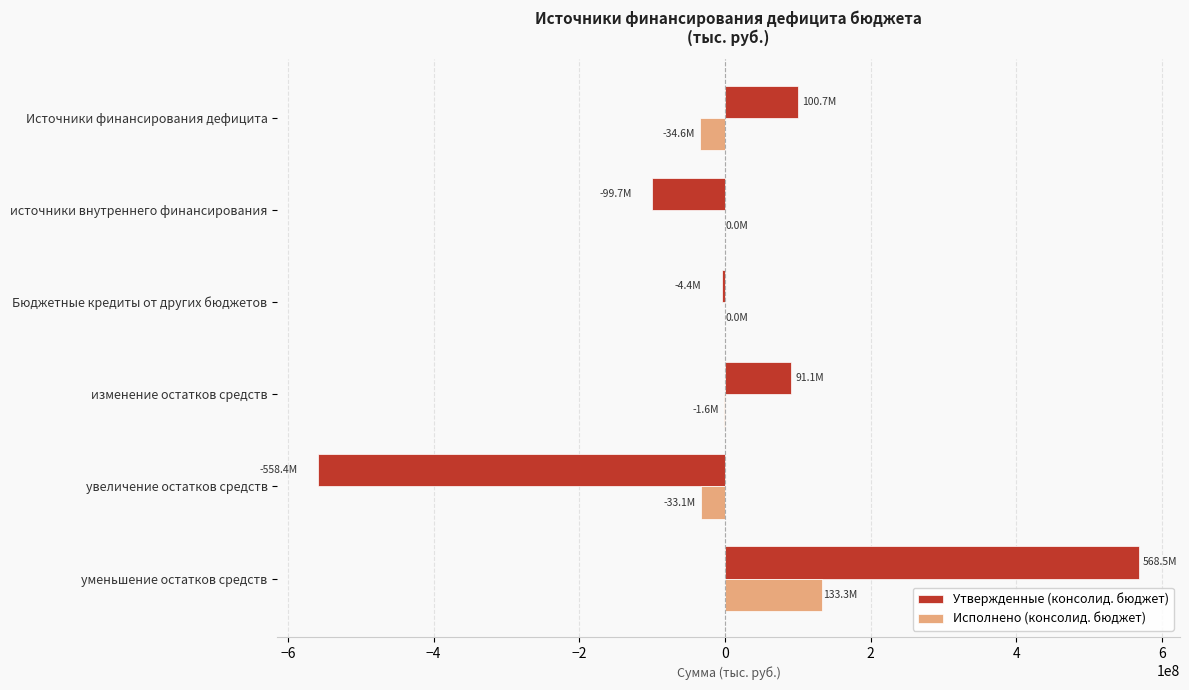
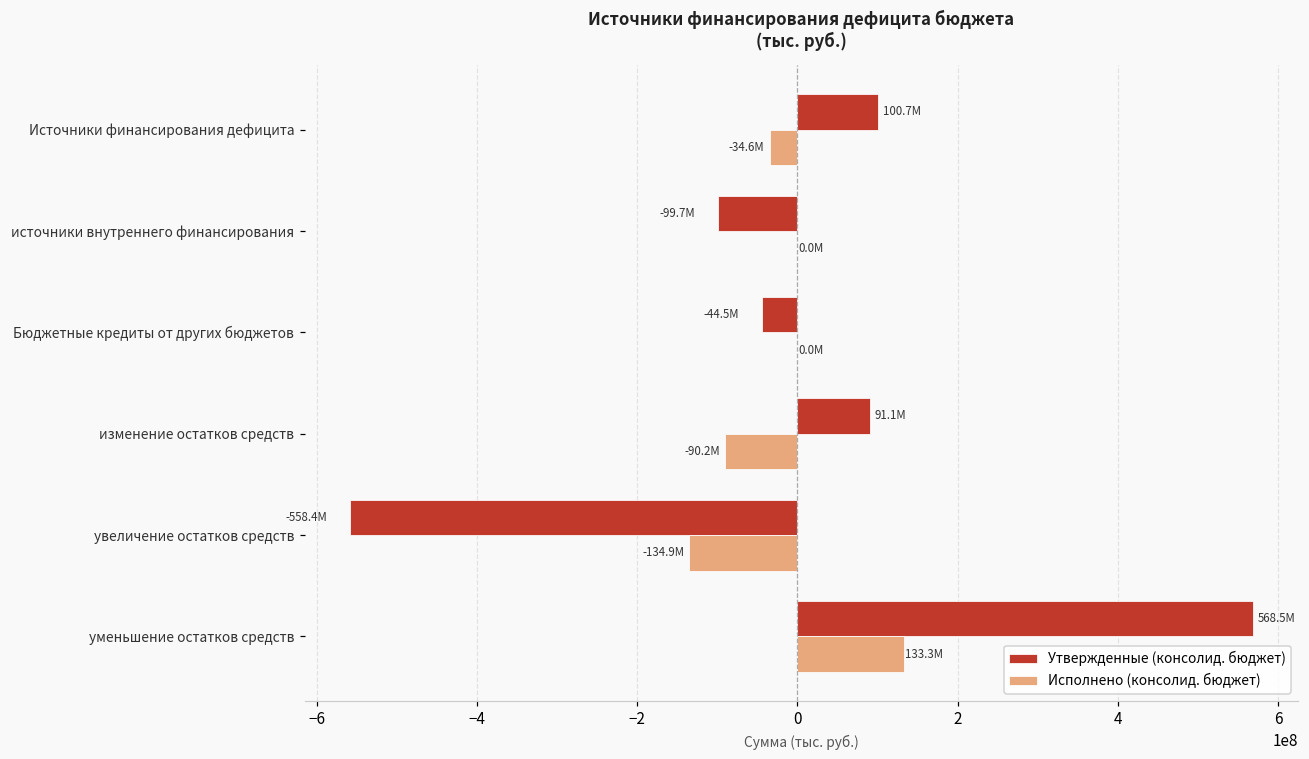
Утвержденные (консолид. бюджет), Бюджетные кредиты от других бюджетов: -4.4M -> -44.5M
Исполнено (консолид. бюджет), изменение остатков средств: -1.6M -> -90.2M
Исполнено (консолид. бюджет), увеличение остатков средств: -33.1M -> -134.9M
